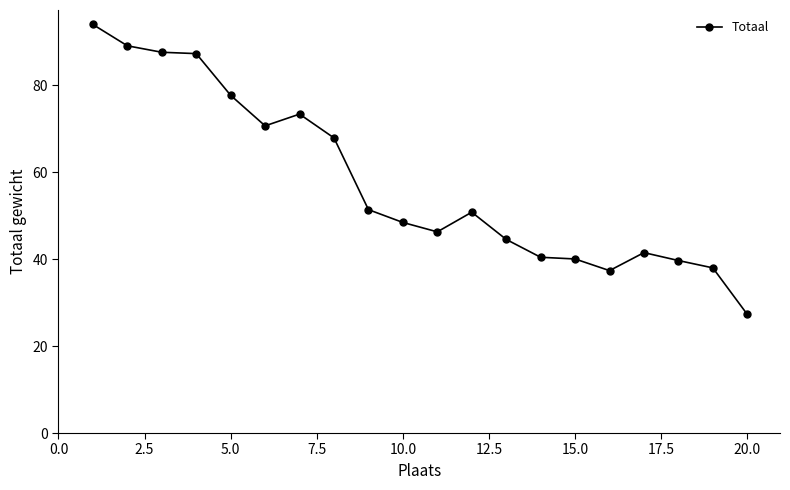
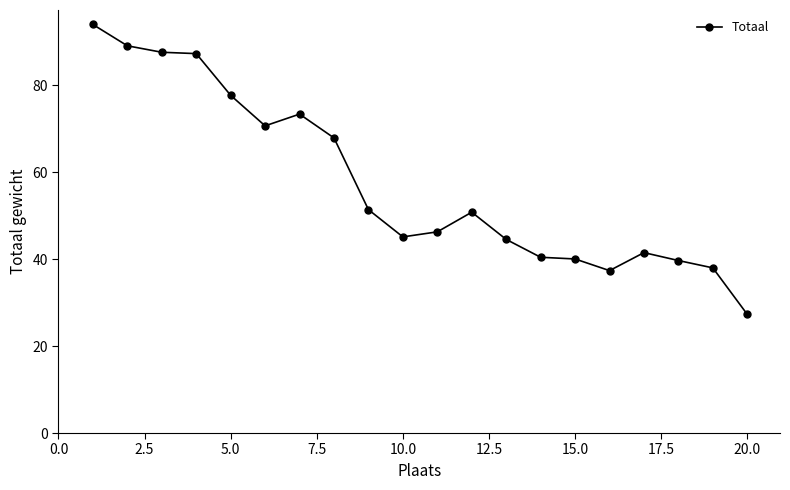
10.0: 48 -> 45
